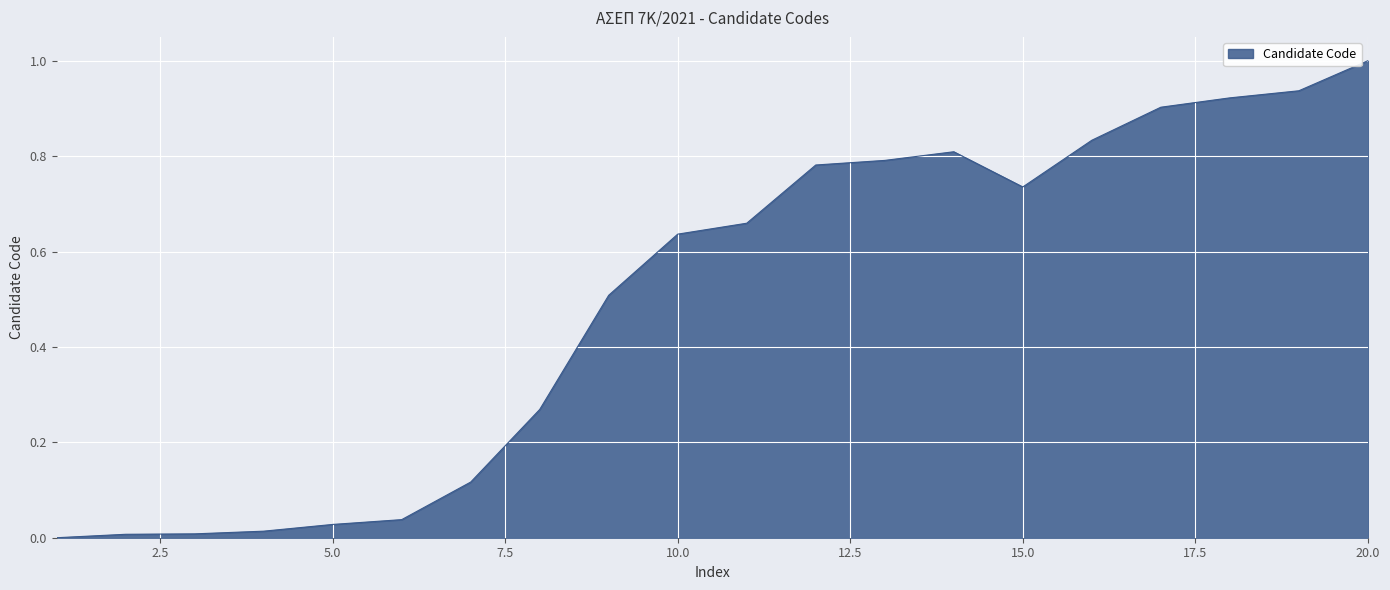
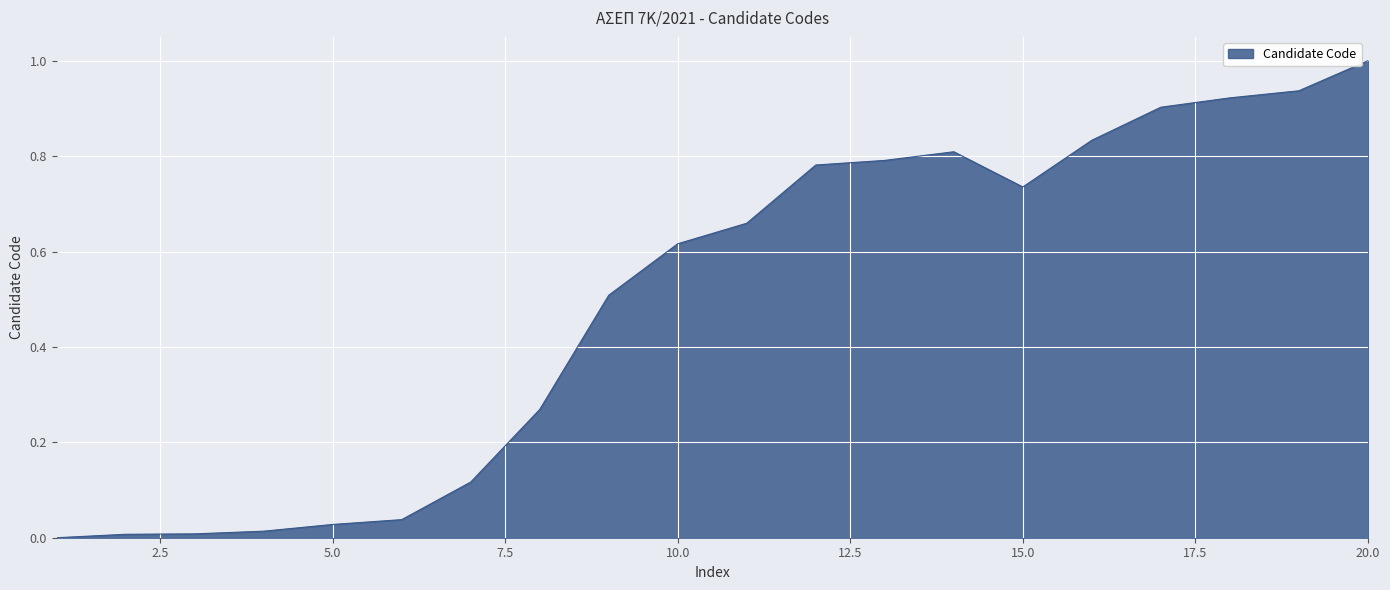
10.0: 0.64 -> 0.62
